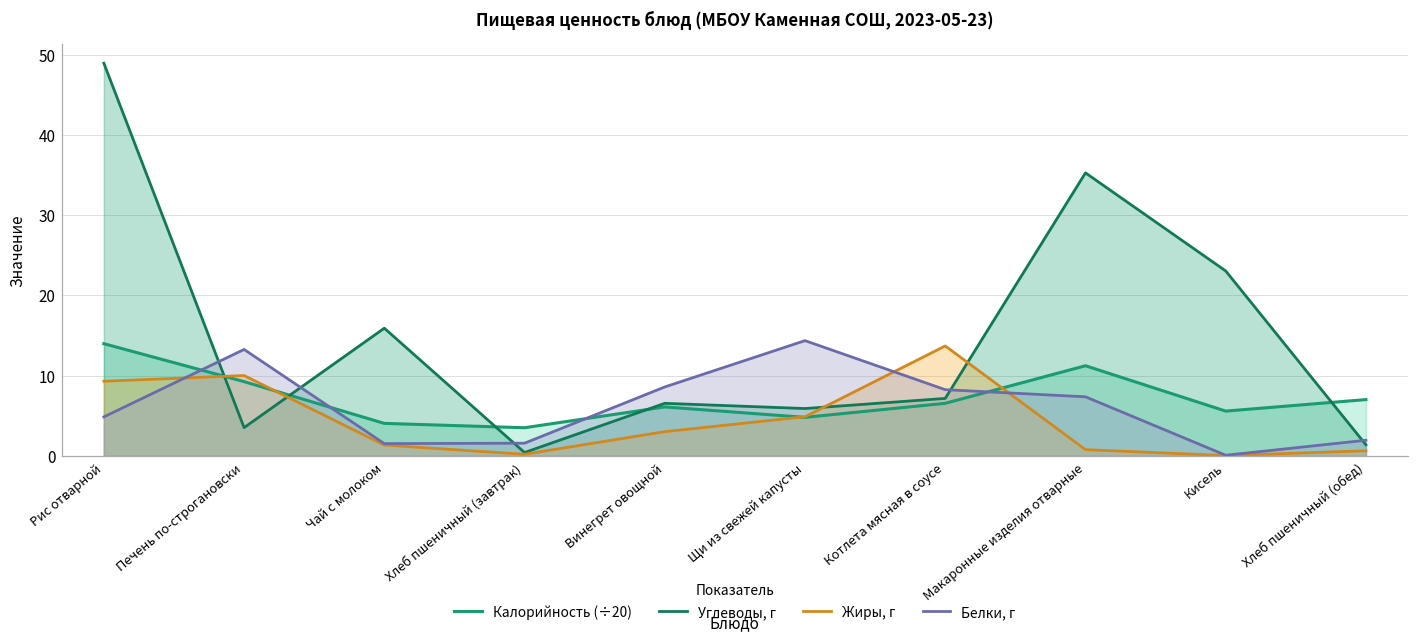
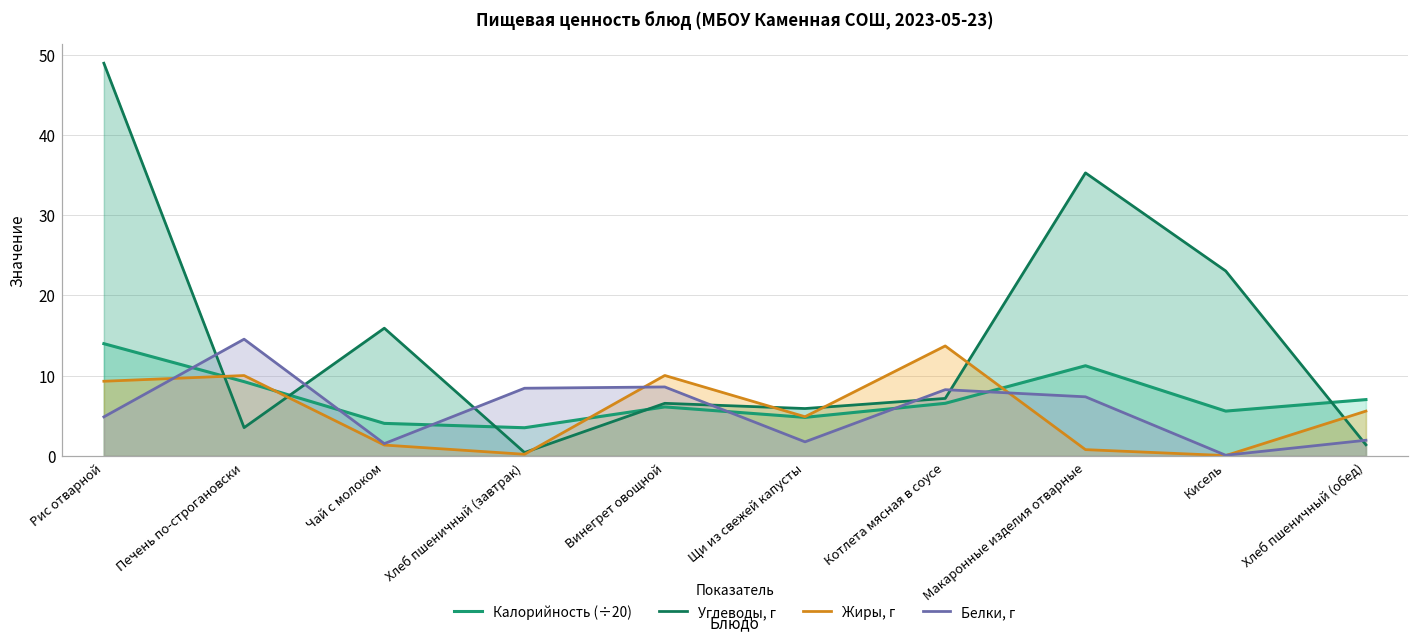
Белки, г, Печень по-строгановски: 13 -> 15
Белки, г, Хлеб пшеничный (завтрак): 2 -> 8
Жиры, г, Винегрет овощной: 3 -> 10
Белки, г, Щи из свежей капусты: 14 -> 2
Жиры, г, Хлеб пшеничный (обед): 1 -> 6
